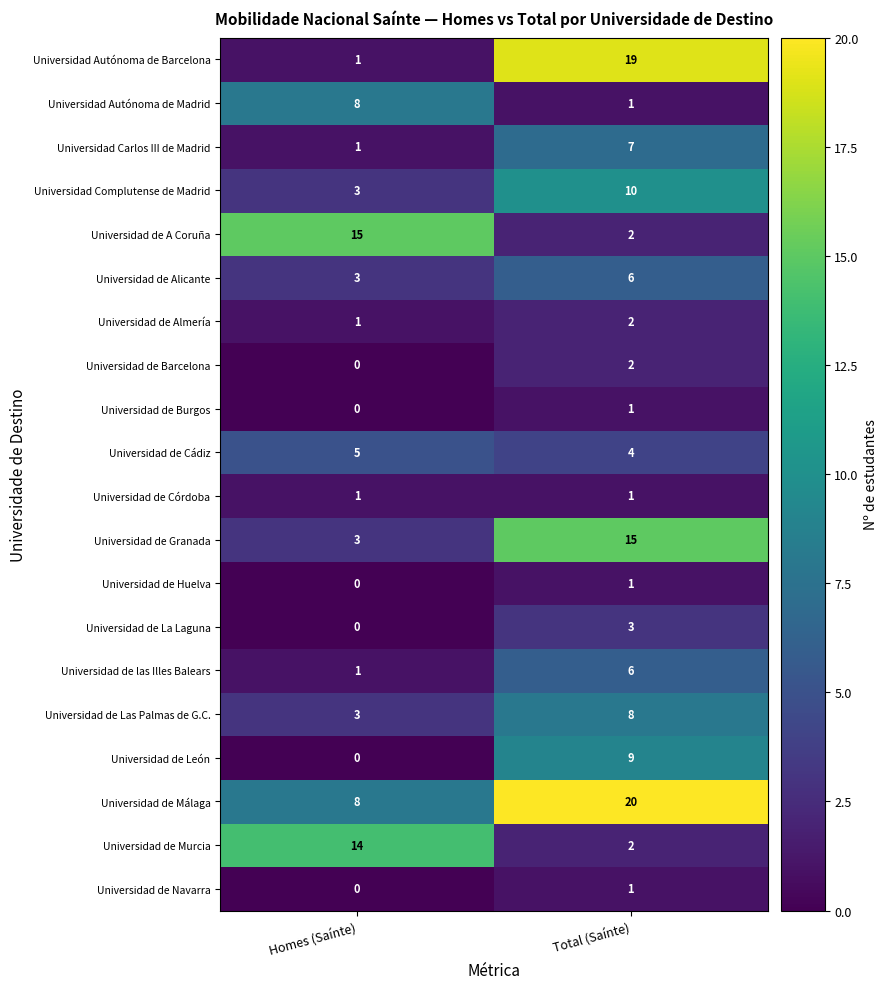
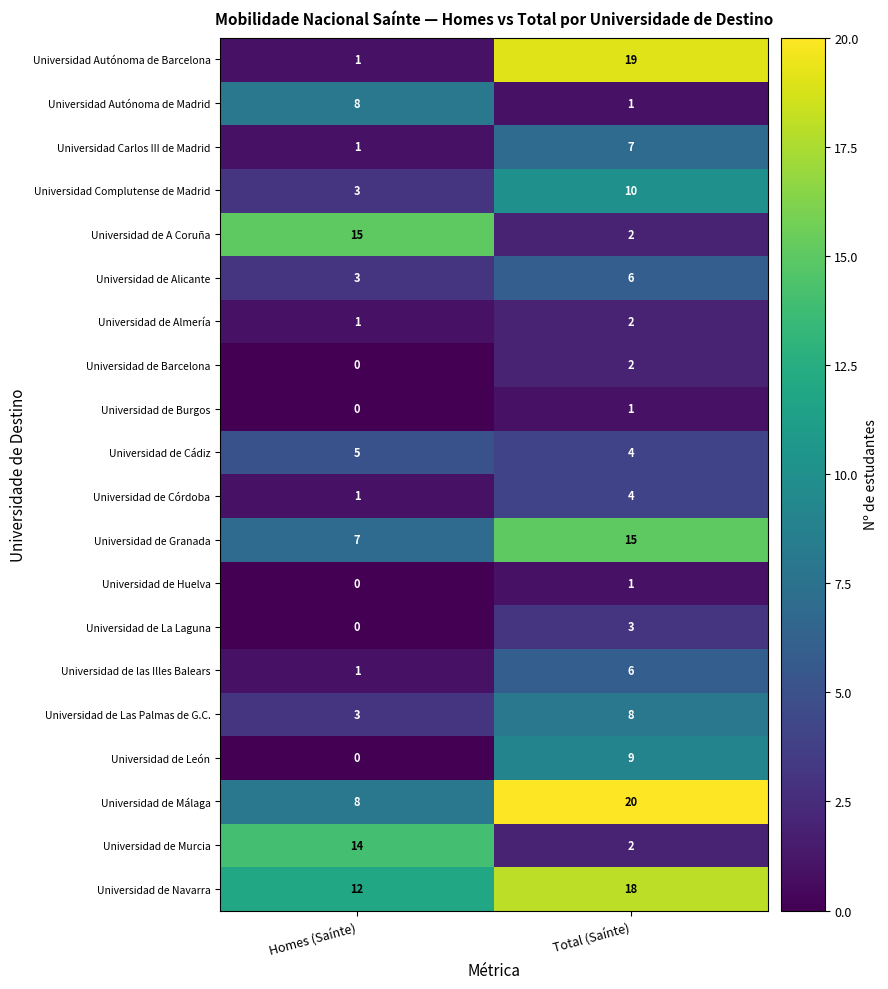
Universidad de Córdoba, Total (Saínte): 1 -> 4
Universidad de Granada, Homes (Saínte): 3 -> 7
Universidad de Navarra, Homes (Saínte): 0 -> 12
Universidad de Navarra, Total (Saínte): 1 -> 18
